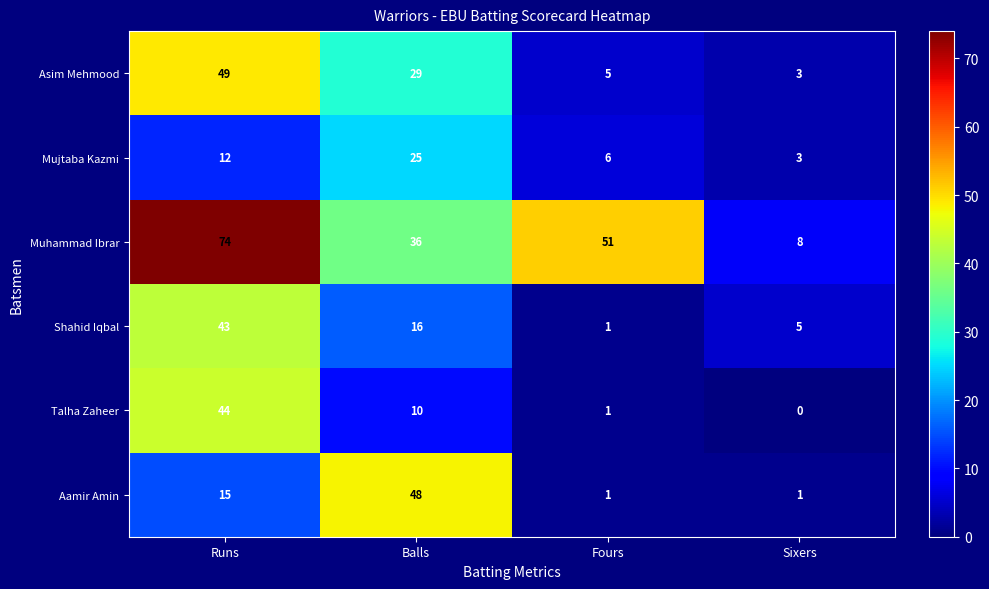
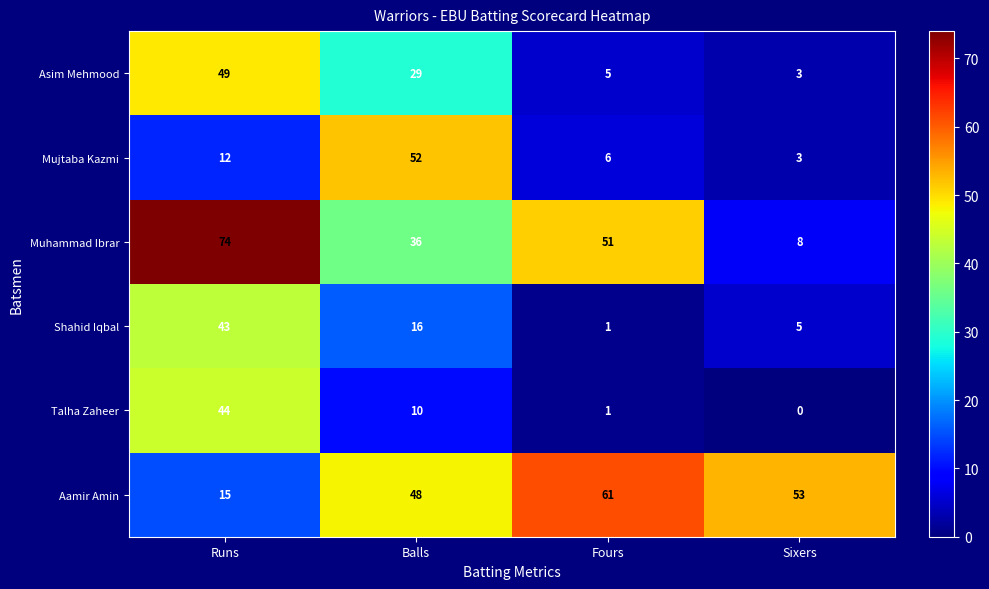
Mujtaba Kazmi, Balls: 25 -> 52
Aamir Amin, Fours: 1 -> 61
Aamir Amin, Sixers: 1 -> 53
